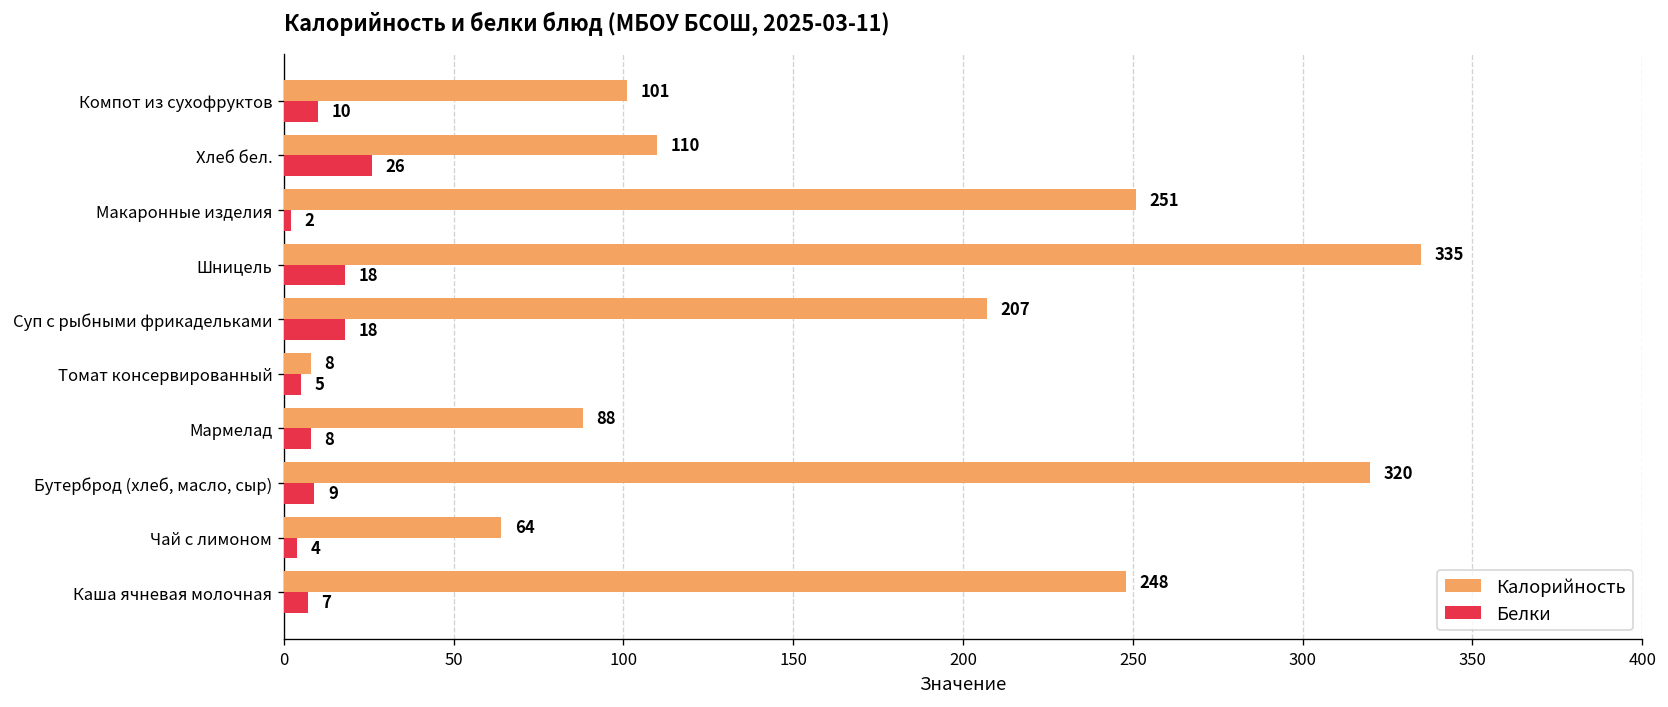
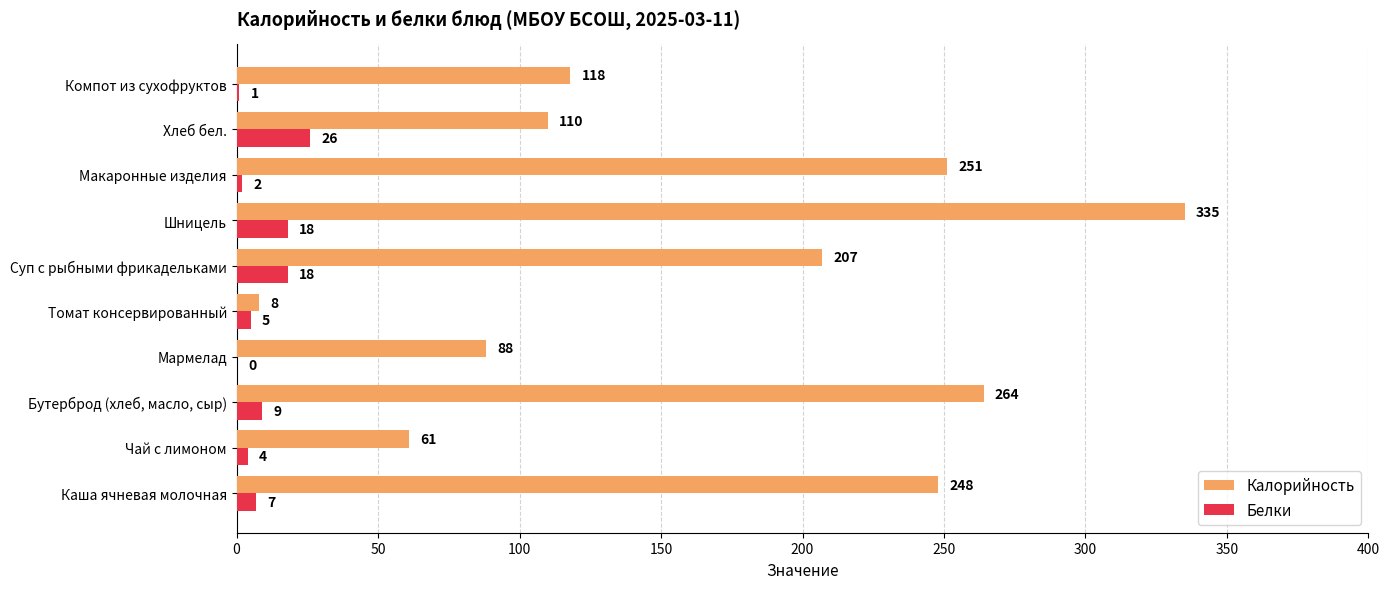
Калорийность, Компот из сухофруктов: 101 -> 118
Белки, Компот из сухофруктов: 10 -> 1
Белки, Мармелад: 8 -> 0
Калорийность, Бутерброд (хлеб, масло, сыр): 320 -> 264
Калорийность, Чай с лимоном: 64 -> 61
